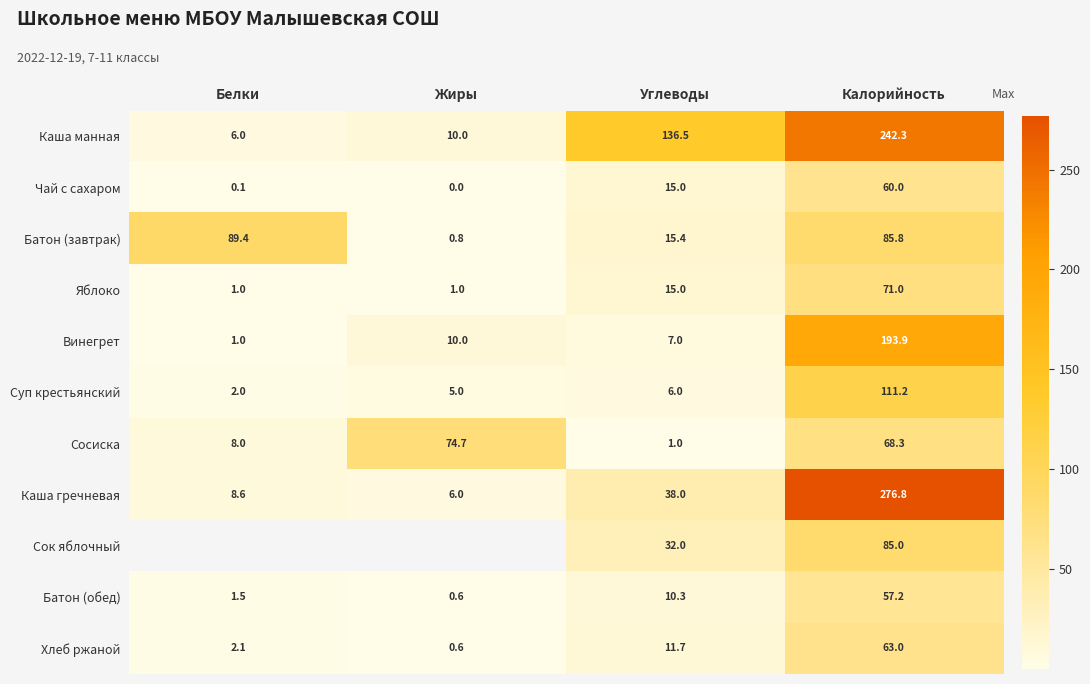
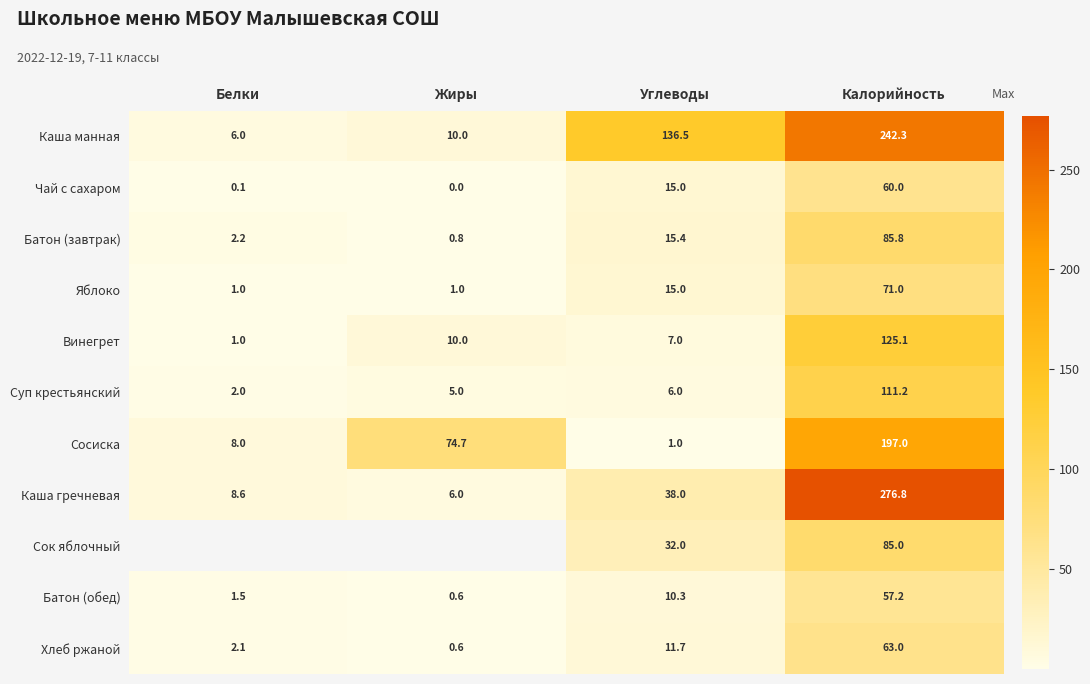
Батон (завтрак), Белки: 89.4 -> 2.2
Винегрет, Калорийность: 193.9 -> 125.1
Сосиска, Калорийность: 68.3 -> 197.0
